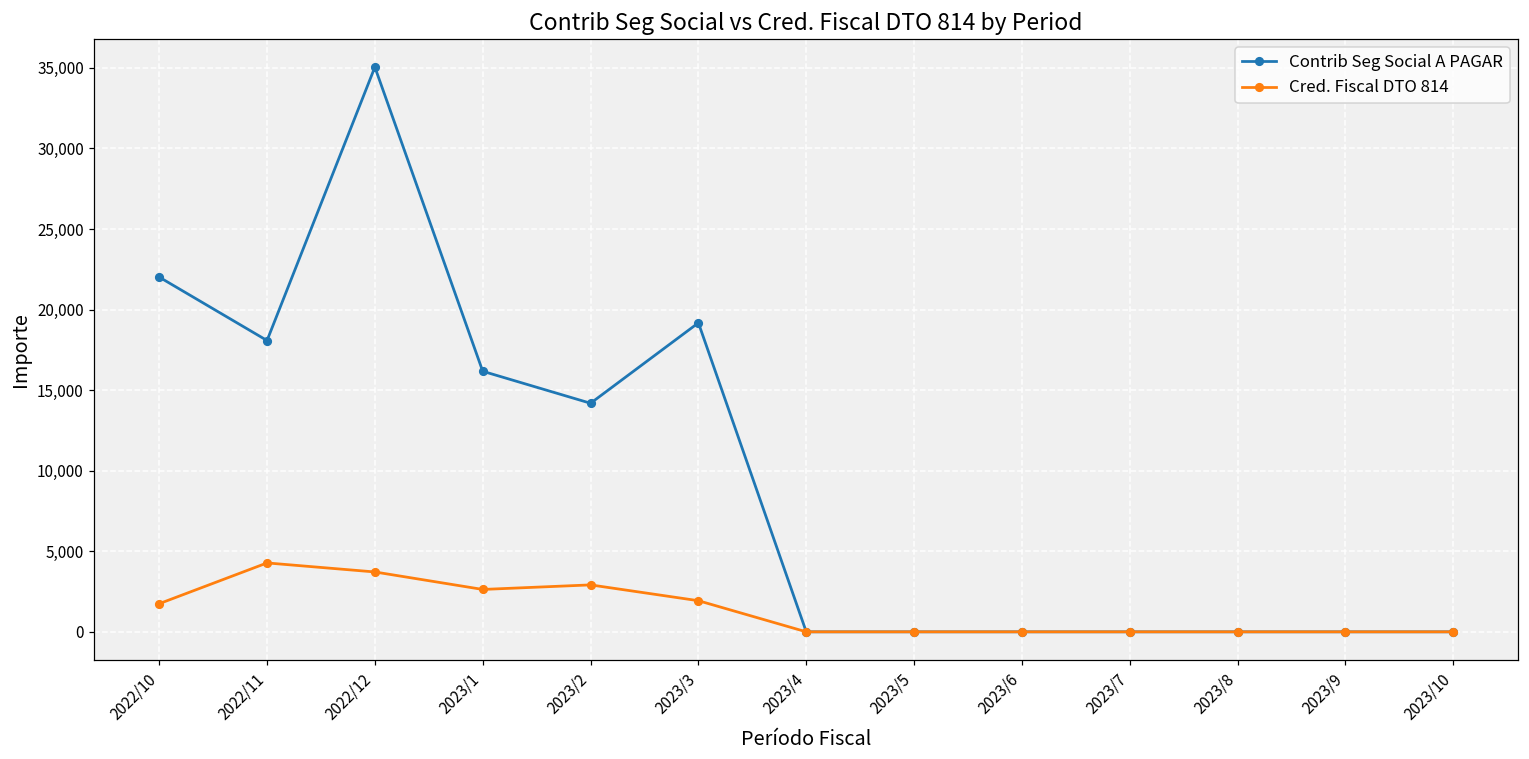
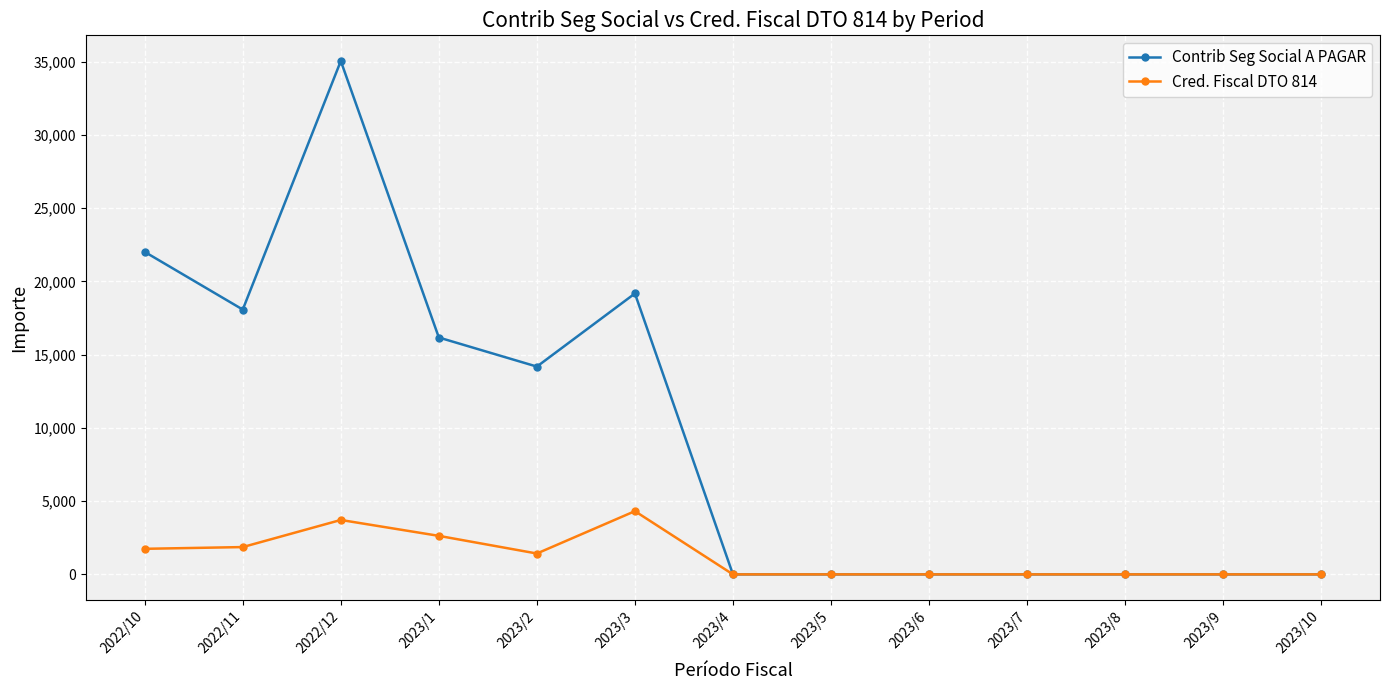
Cred. Fiscal DTO 814, 2022/11: 4,300 -> 1,900
Cred. Fiscal DTO 814, 2023/2: 2,900 -> 1,400
Cred. Fiscal DTO 814, 2023/3: 1,900 -> 4,300
